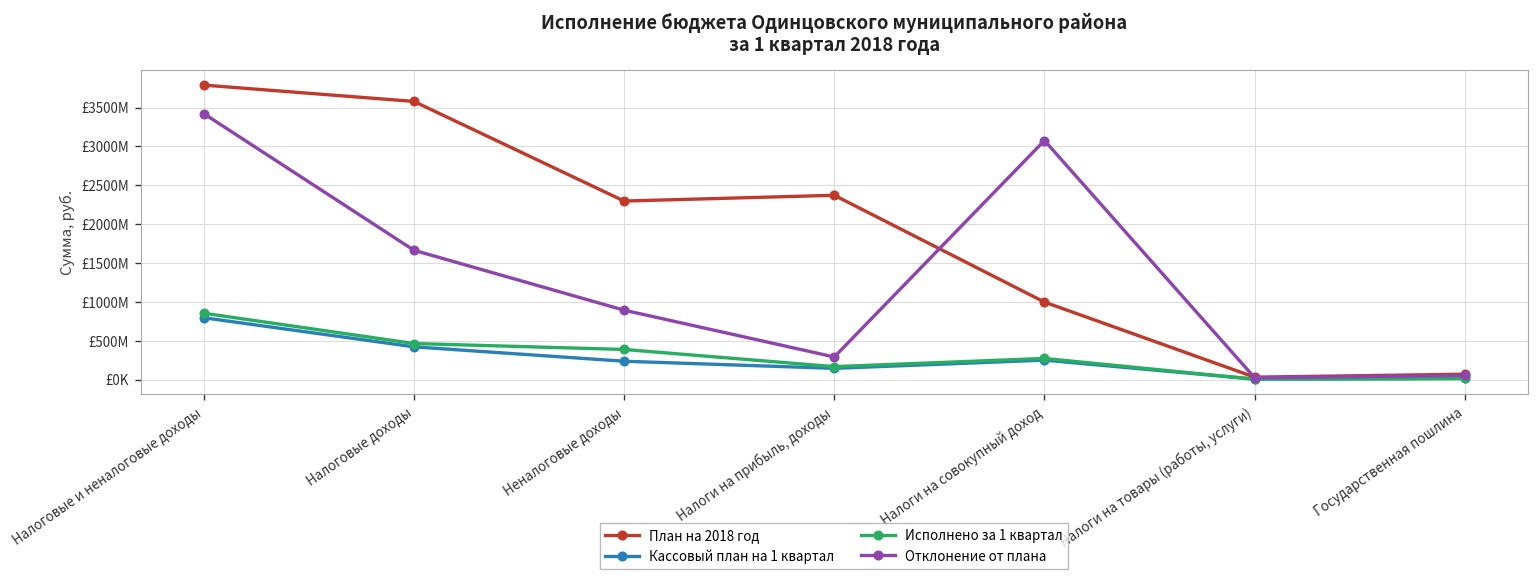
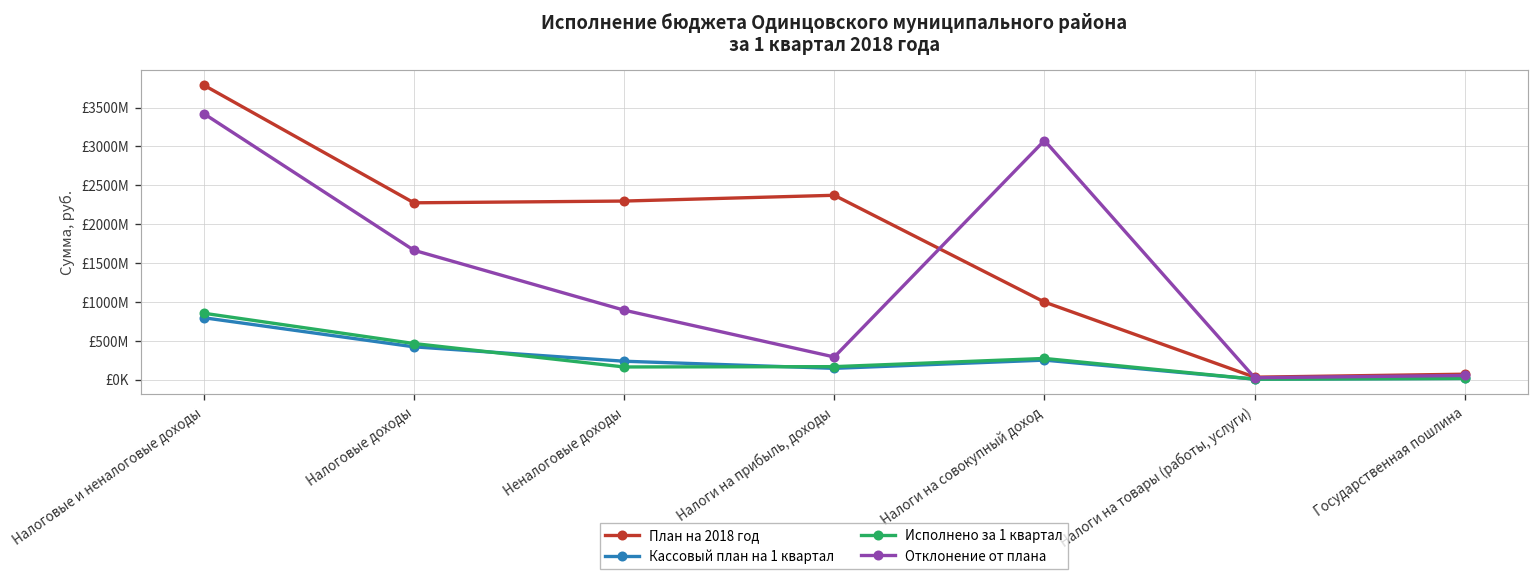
План на 2018 год, Налоговые доходы: £3600000000 -> £2300000000
Исполнено за 1 квартал, Неналоговые доходы: £400000000 -> £200000000
